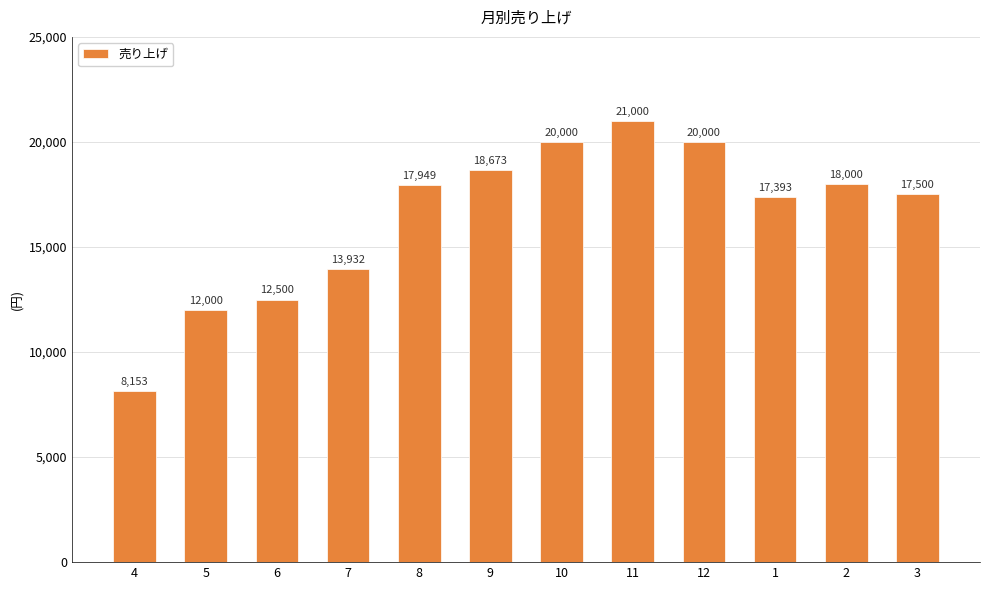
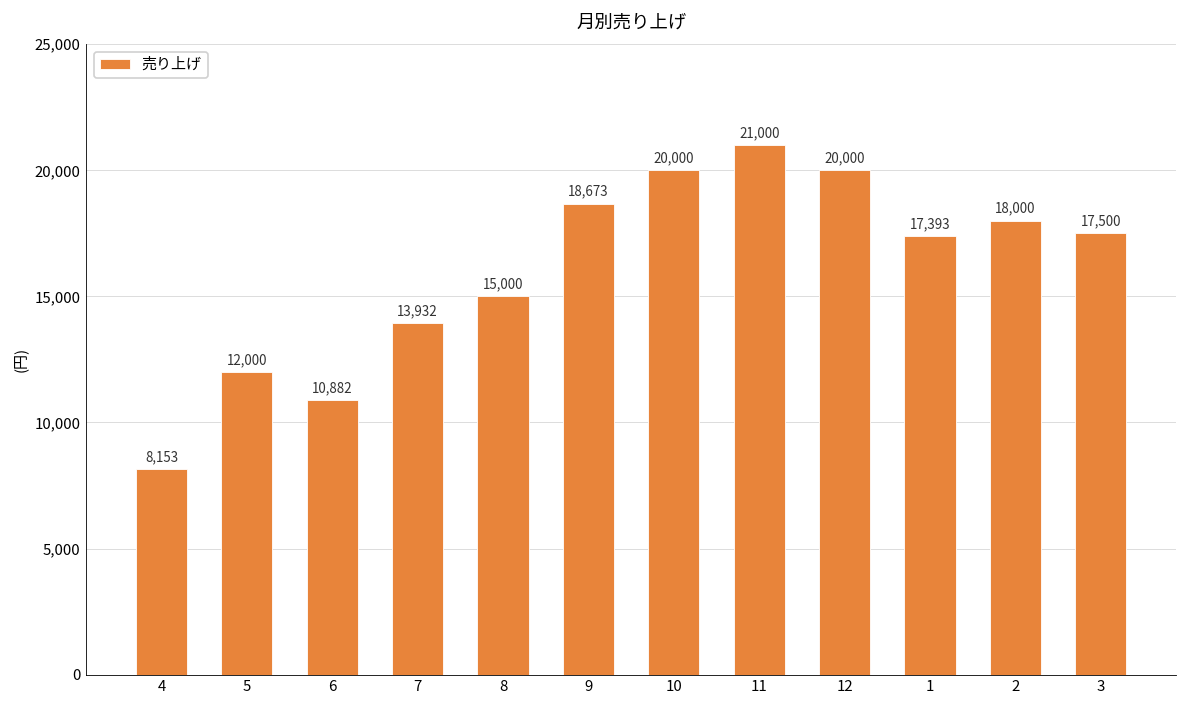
6: 12,500 -> 10,882
8: 17,949 -> 15,000
